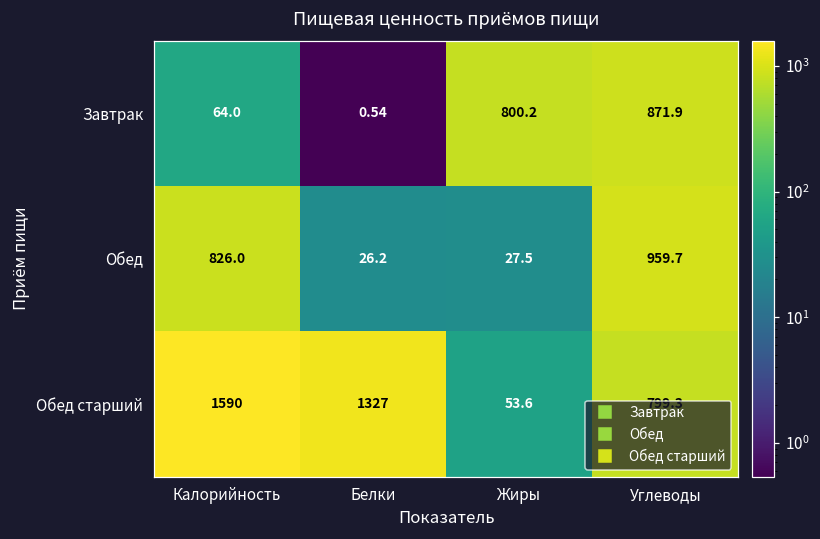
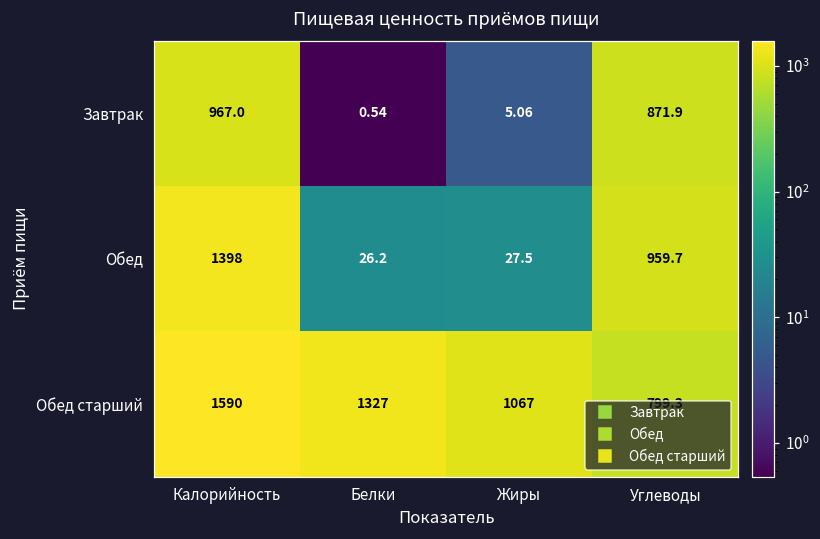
Завтрак, Калорийность: 64.0 -> 967.0
Завтрак, Жиры: 800.2 -> 5.06
Обед, Калорийность: 826.0 -> 1398
Обед старший, Жиры: 53.6 -> 1067
